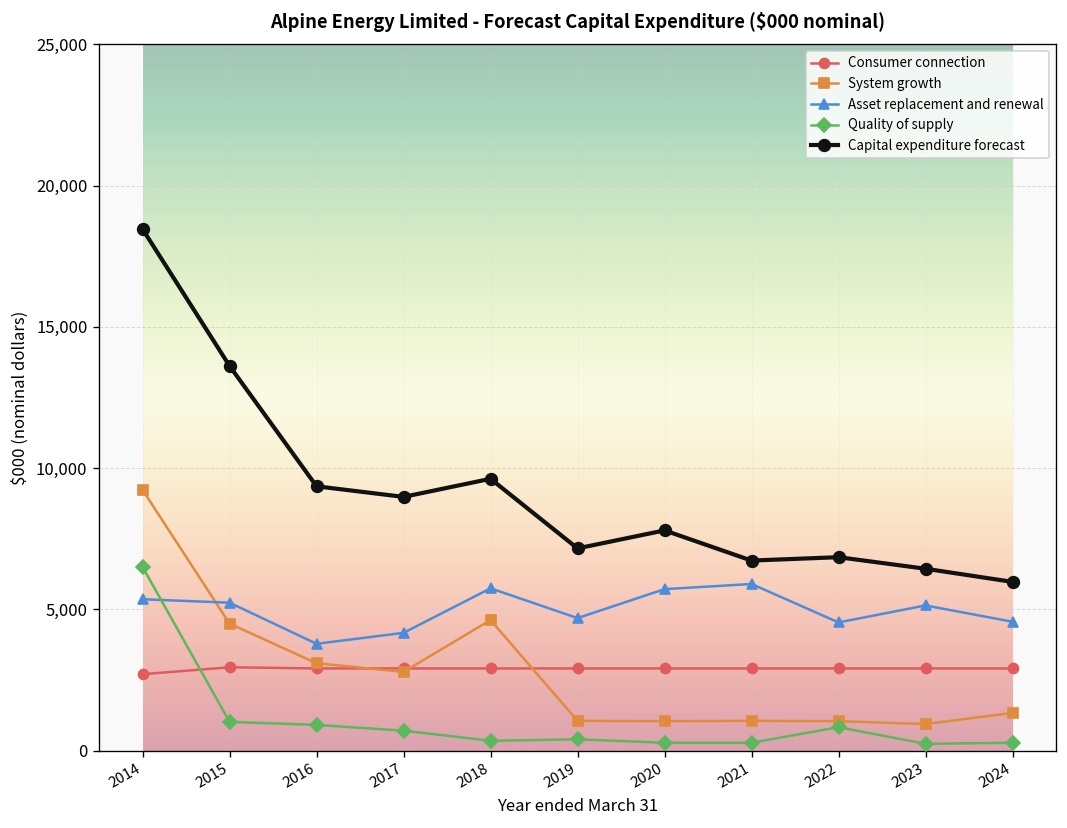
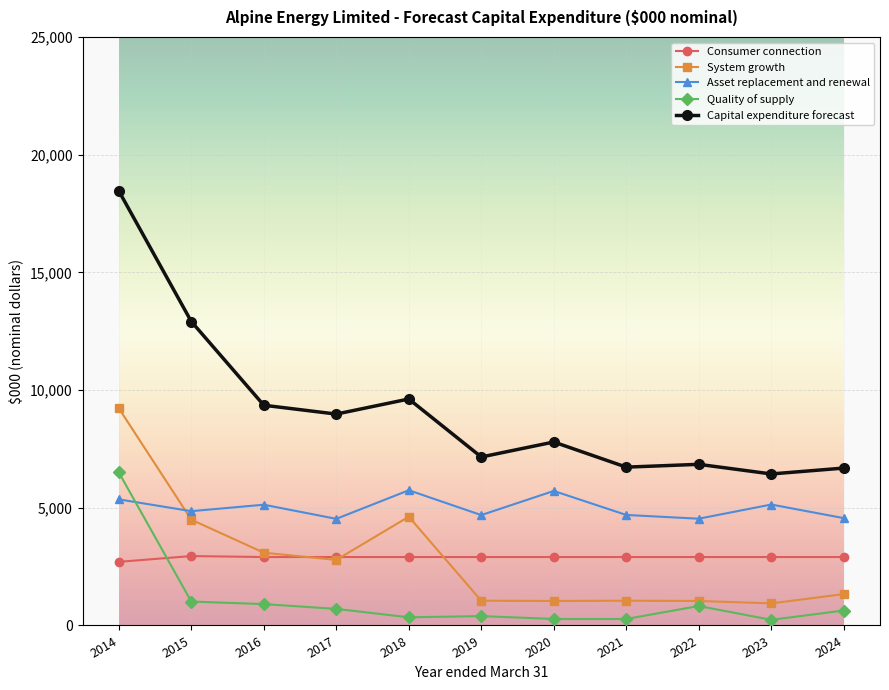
Asset replacement and renewal, 2015: 5,200 -> 4,900
Capital expenditure forecast, 2015: 13,600 -> 12,900
Asset replacement and renewal, 2016: 3,800 -> 5,100
Asset replacement and renewal, 2017: 4,200 -> 4,500
Asset replacement and renewal, 2021: 5,900 -> 4,700
Quality of supply, 2024: 300 -> 600
Capital expenditure forecast, 2024: 6,000 -> 6,700
